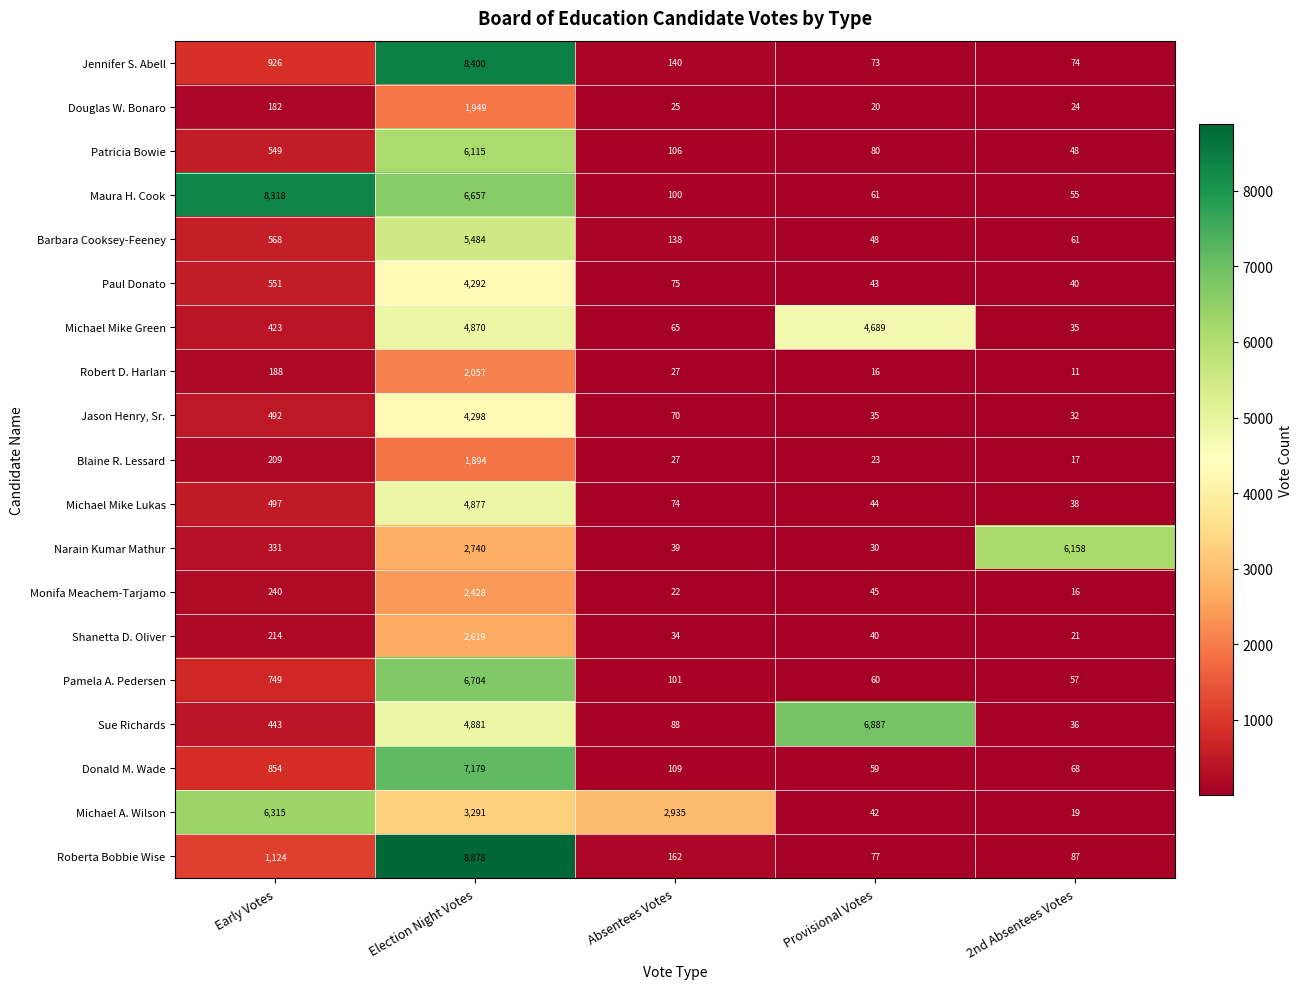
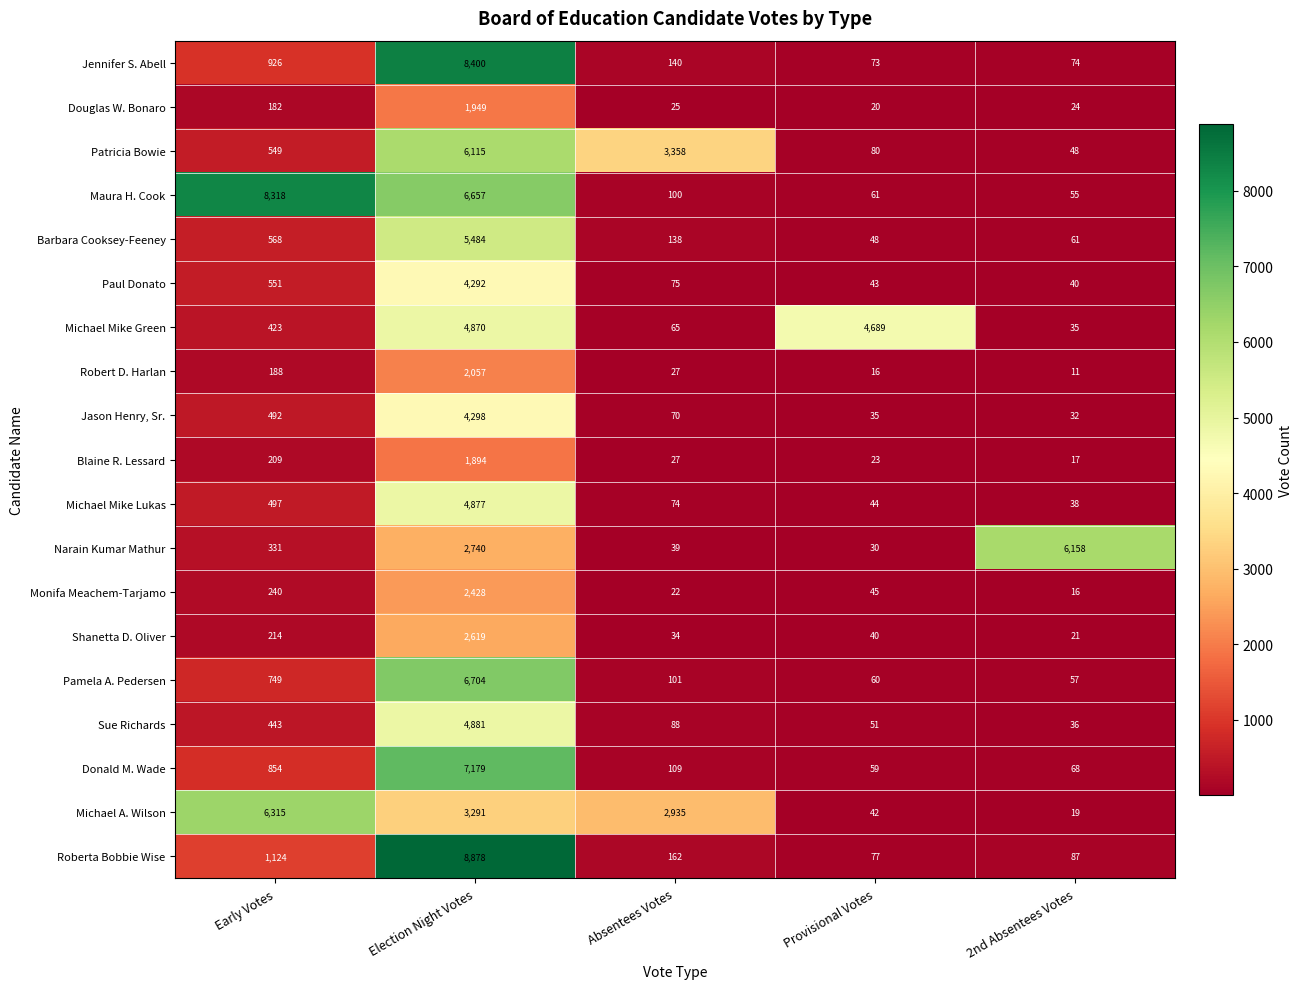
Patricia Bowie, Absentees Votes: 106 -> 3,358
Sue Richards, Provisional Votes: 6,887 -> 51
